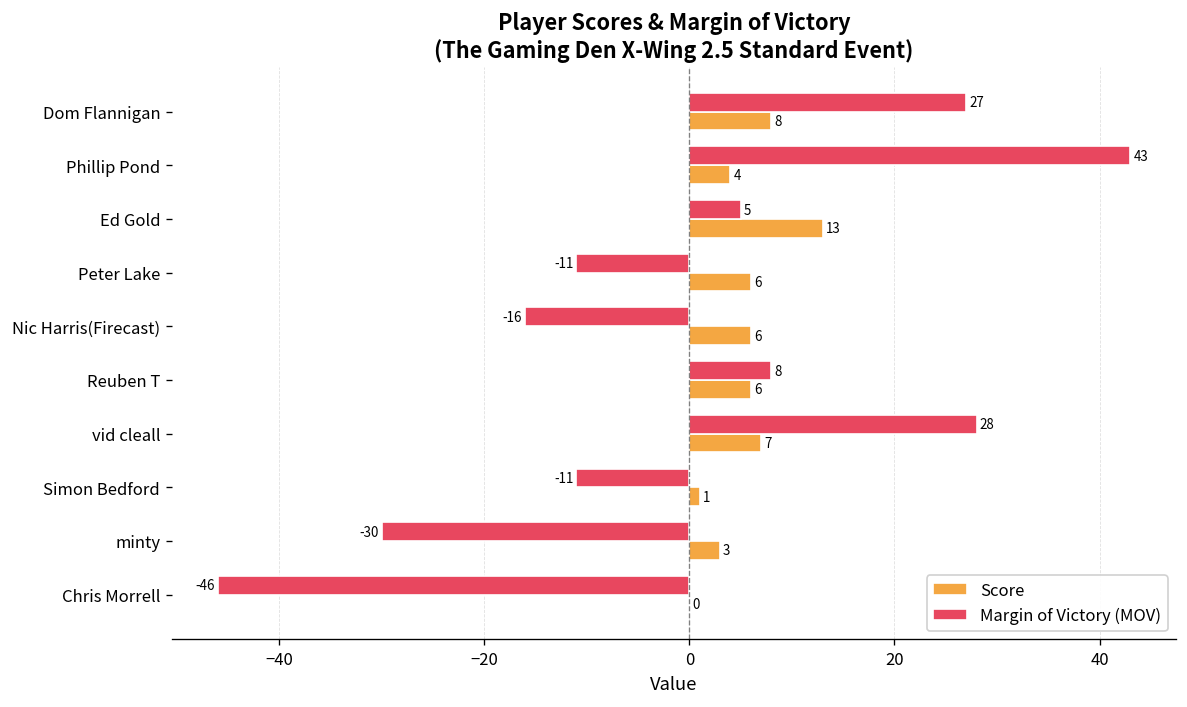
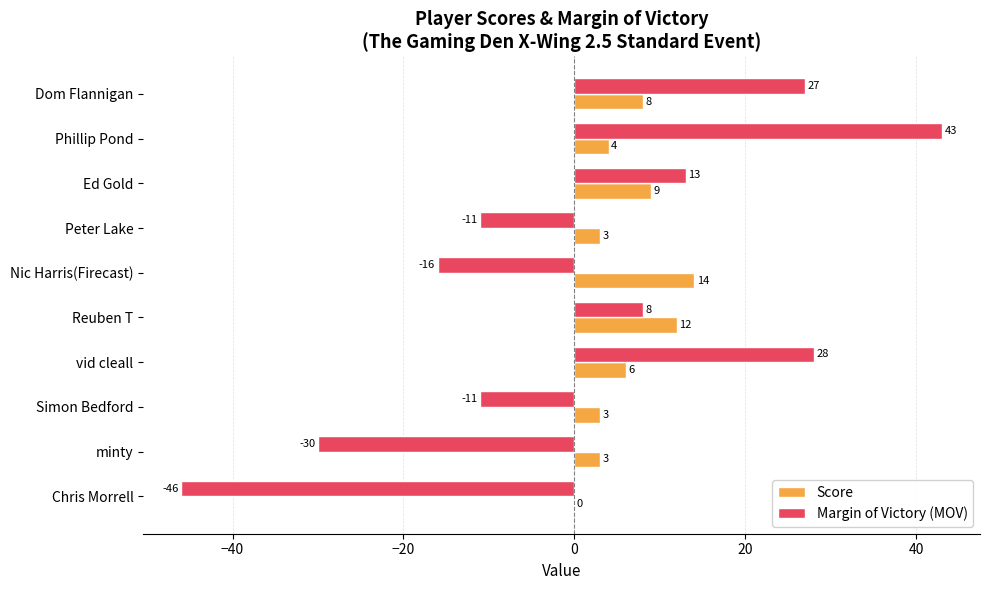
Margin of Victory (MOV), Ed Gold: 5 -> 13
Score, Ed Gold: 13 -> 9
Score, Peter Lake: 6 -> 3
Score, Nic Harris(Firecast): 6 -> 14
Score, Reuben T: 6 -> 12
Score, vid cleall: 7 -> 6
Score, Simon Bedford: 1 -> 3
